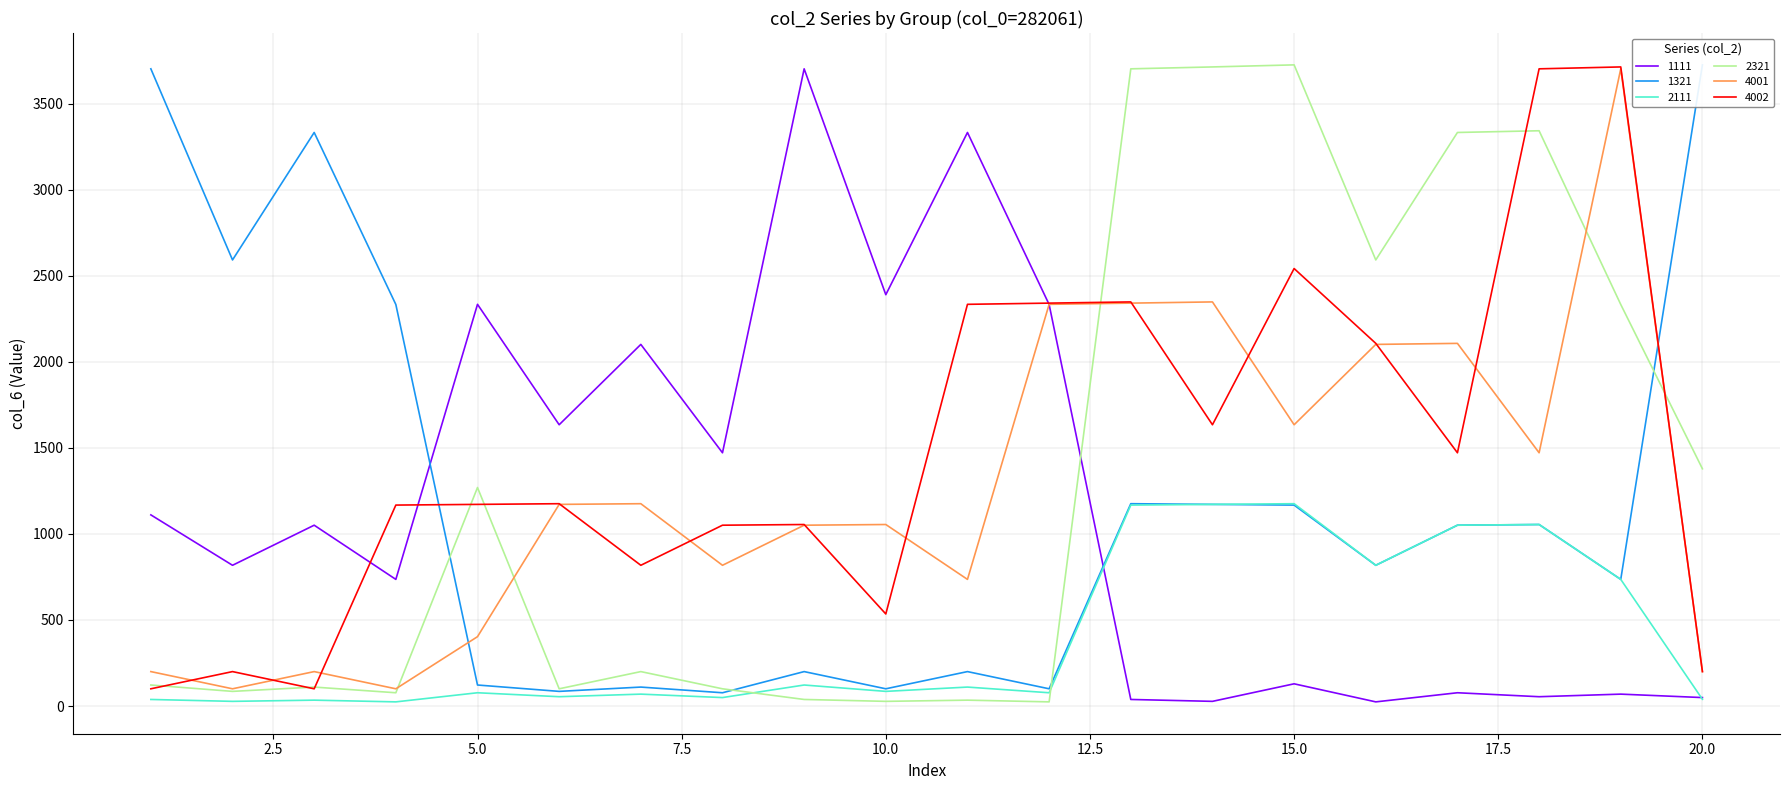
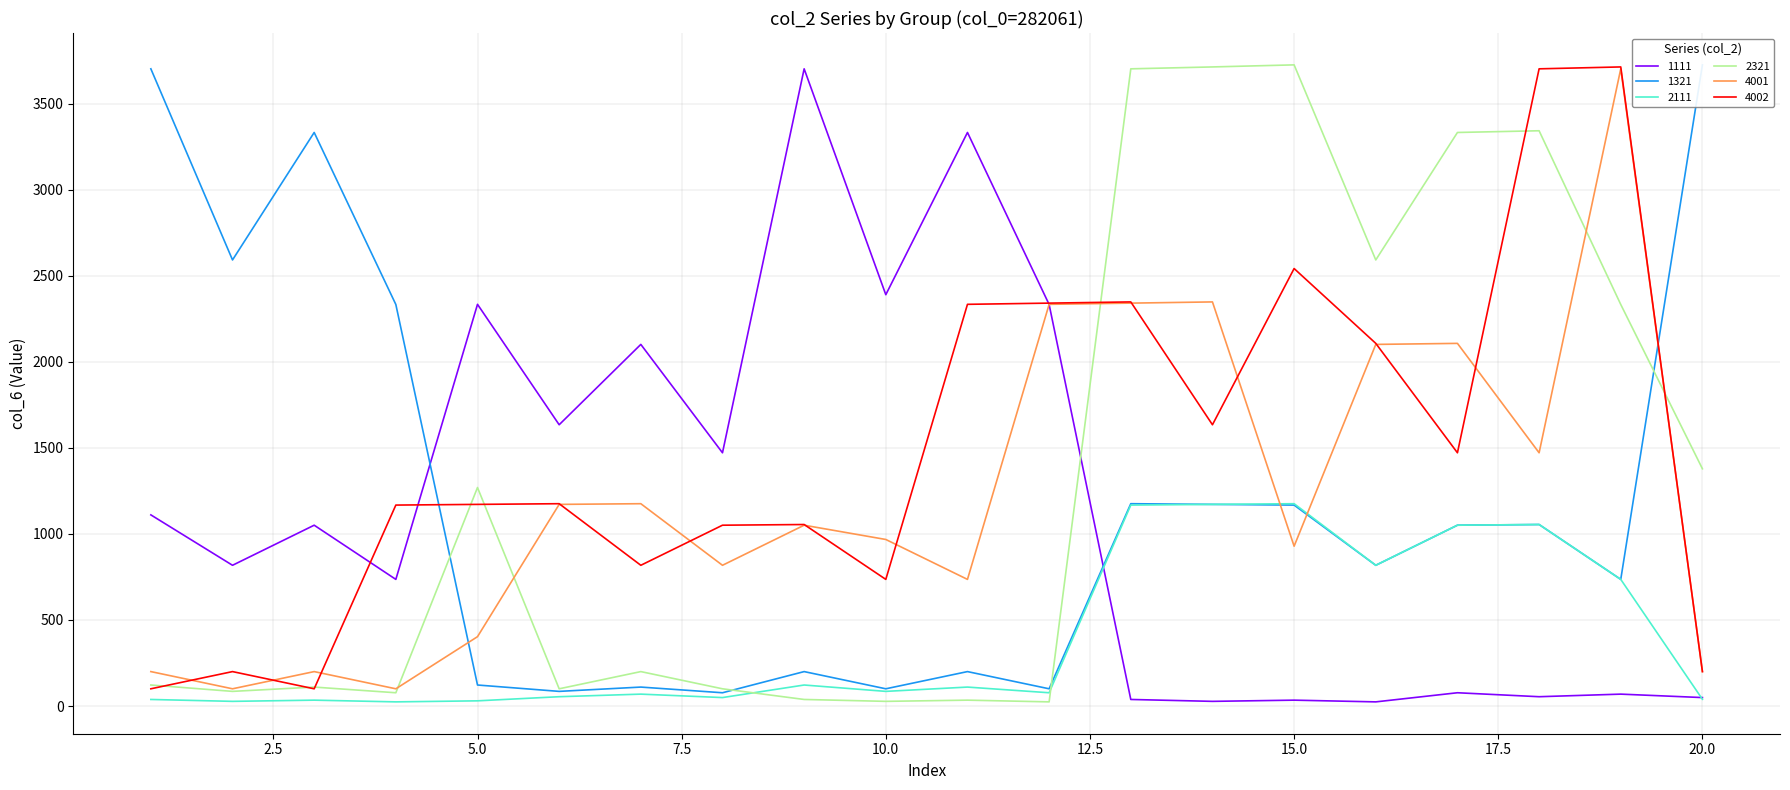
2111, 5.0: 80 -> 30
4001, 10.0: 1060 -> 970
4002, 10.0: 540 -> 740
1111, 15.0: 130 -> 30
4001, 15.0: 1640 -> 930
